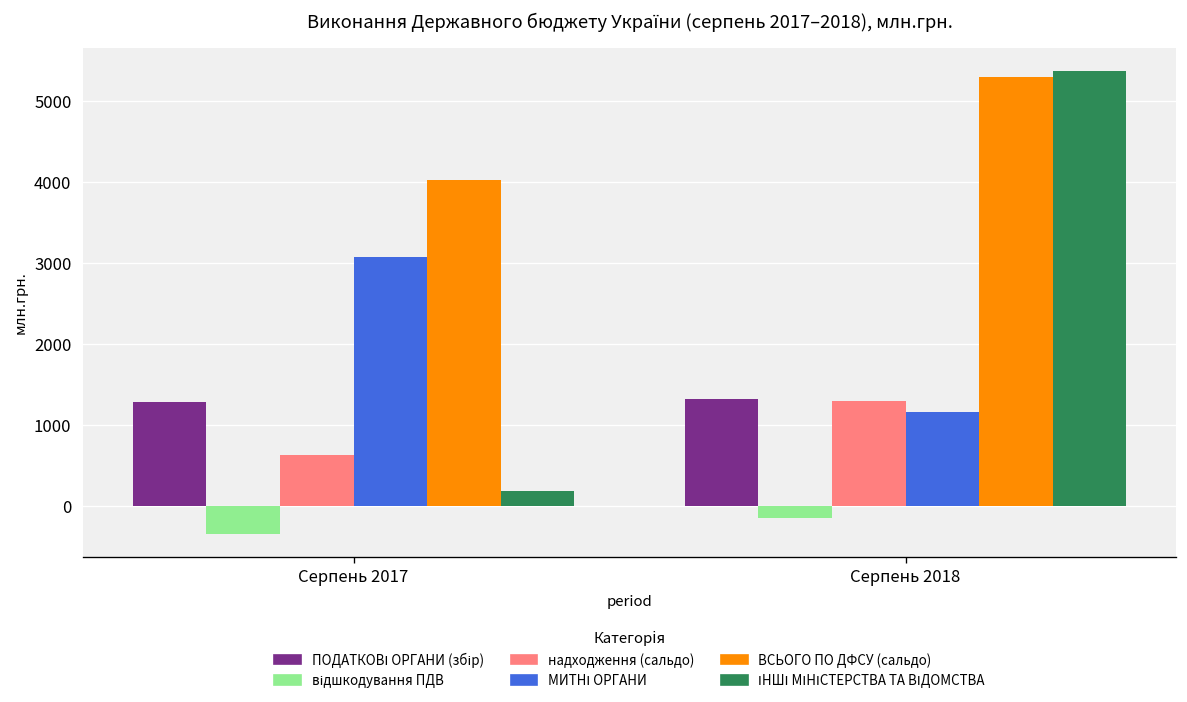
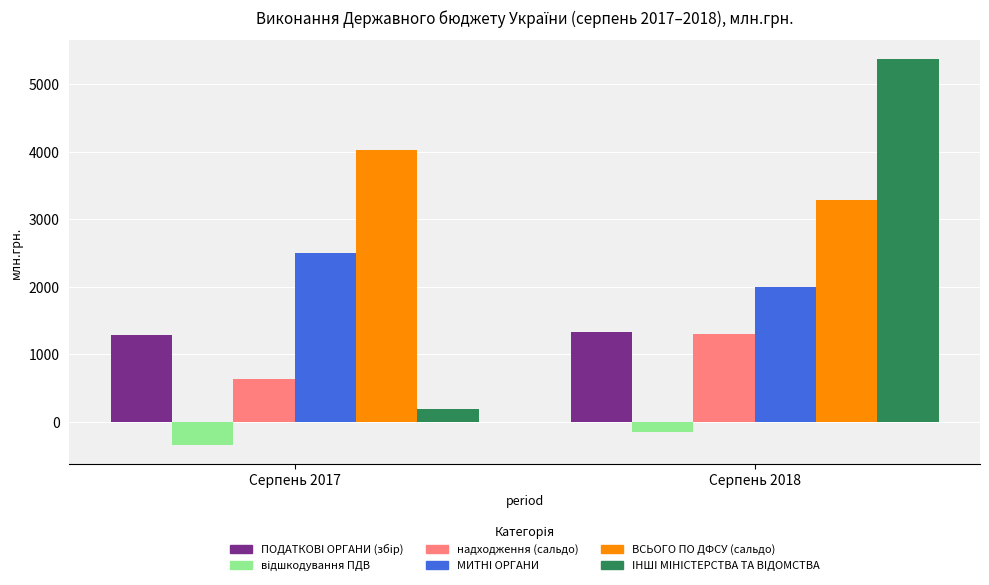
МИТНІ ОРГАНИ, Серпень 2017: 3100 -> 2500
МИТНІ ОРГАНИ, Серпень 2018: 1200 -> 2000
ВСЬОГО ПО ДФСУ (сальдо), Серпень 2018: 5300 -> 3300
